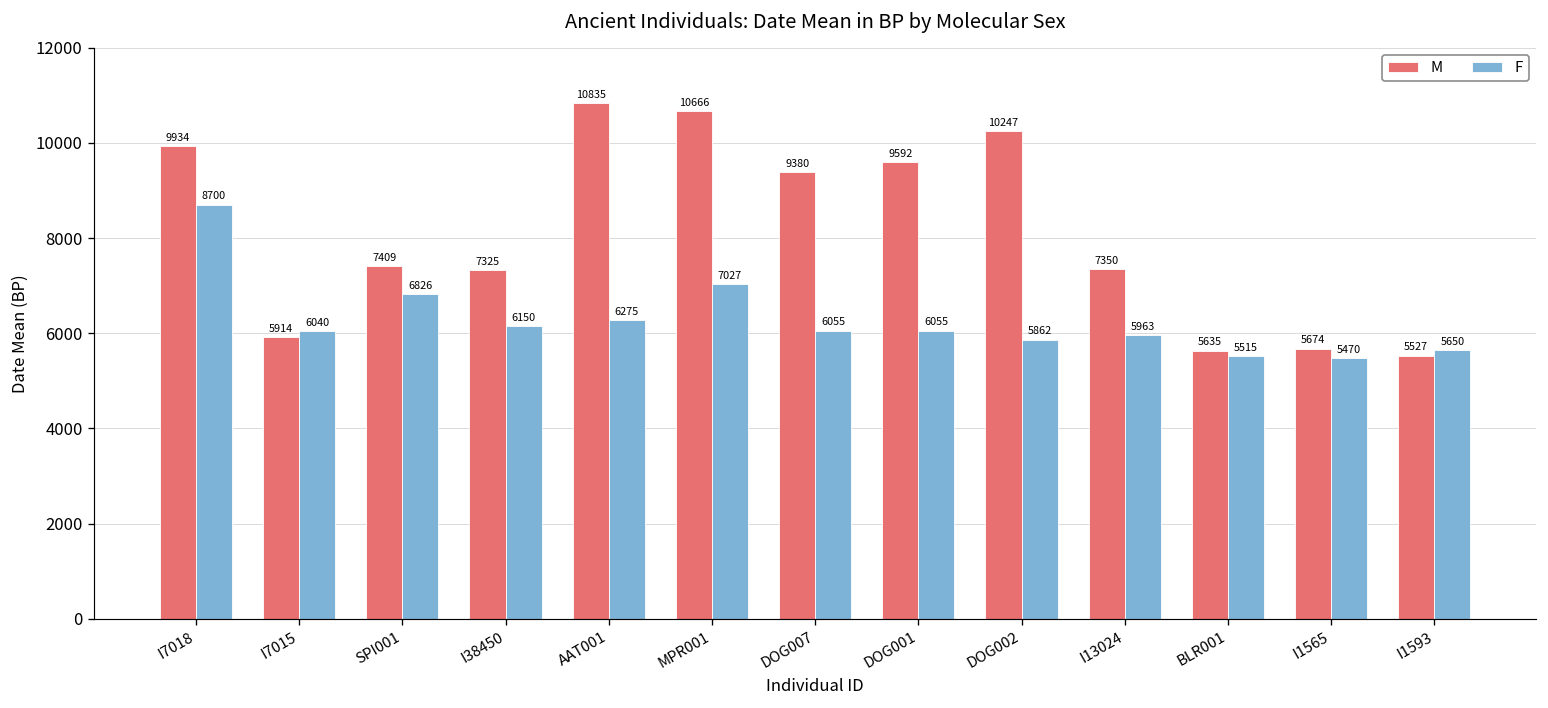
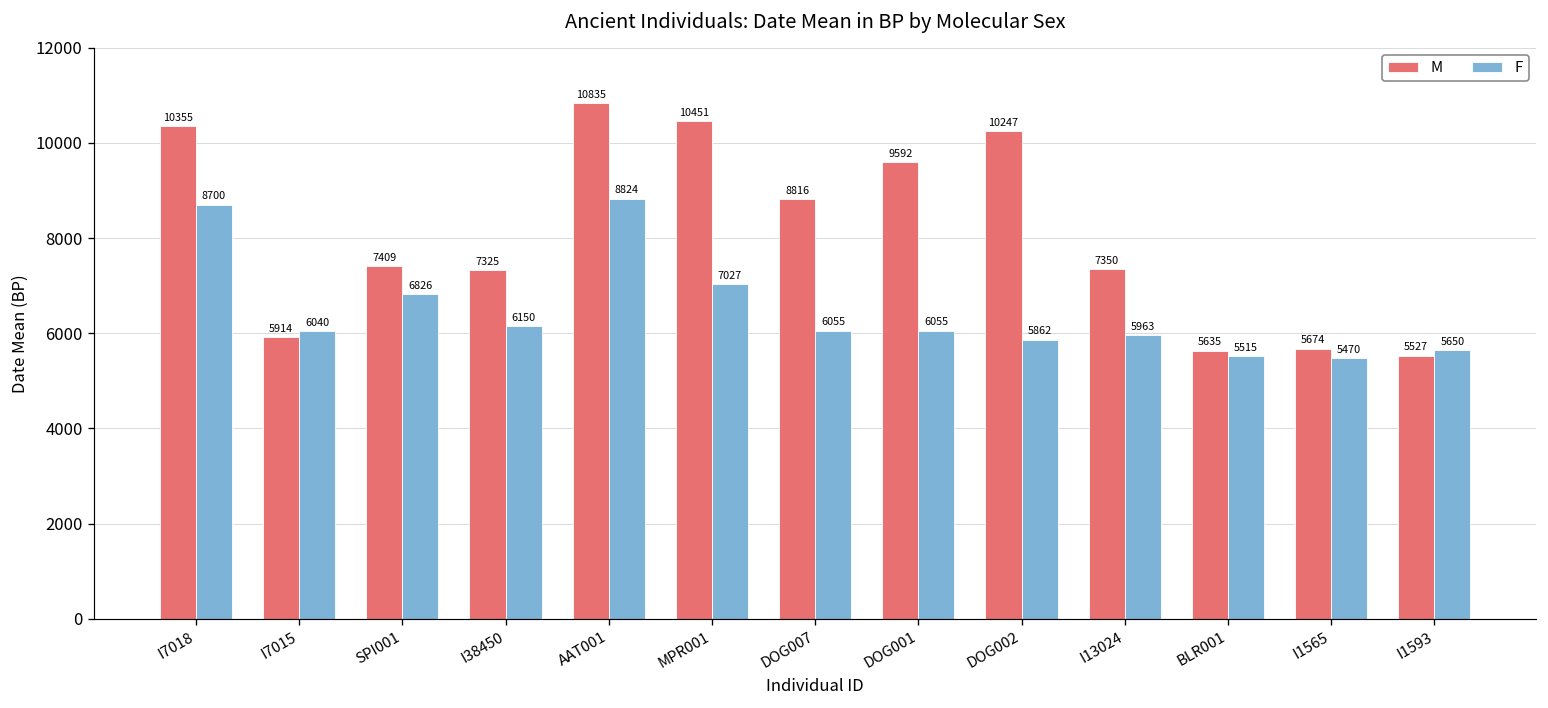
M, I7018: 9934 -> 10355
F, AAT001: 6275 -> 8824
M, MPR001: 10666 -> 10451
M, DOG007: 9380 -> 8816
